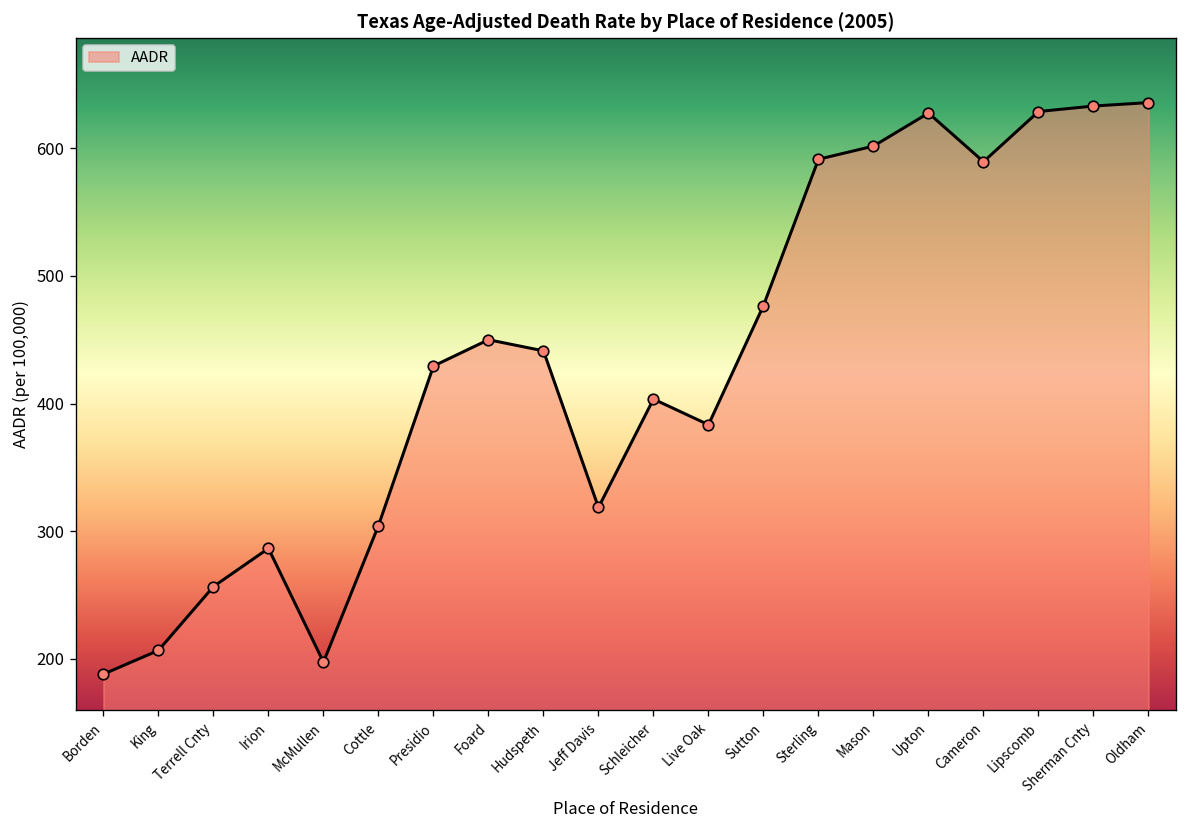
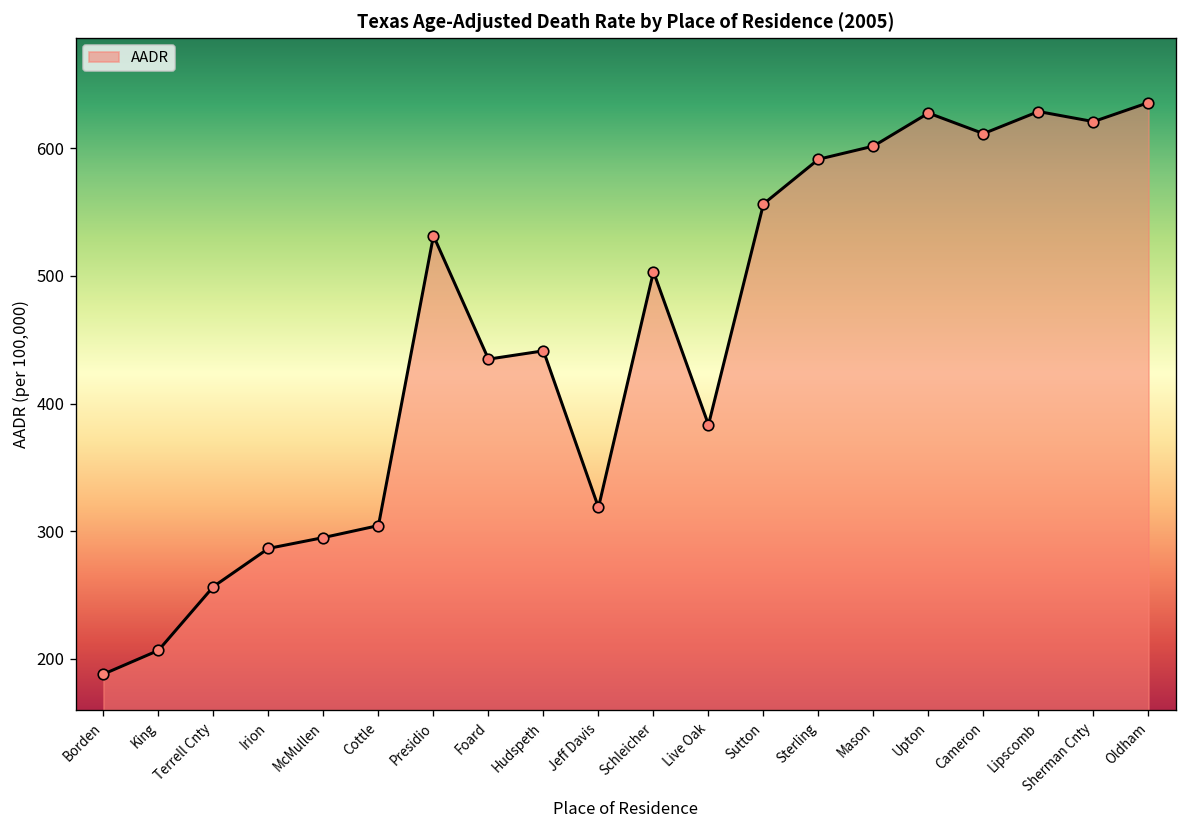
McMullen: 197 -> 295
Presidio: 429 -> 532
Foard: 450 -> 435
Schleicher: 404 -> 503
Sutton: 477 -> 556
Cameron: 590 -> 612
Sherman Cnty: 633 -> 621
